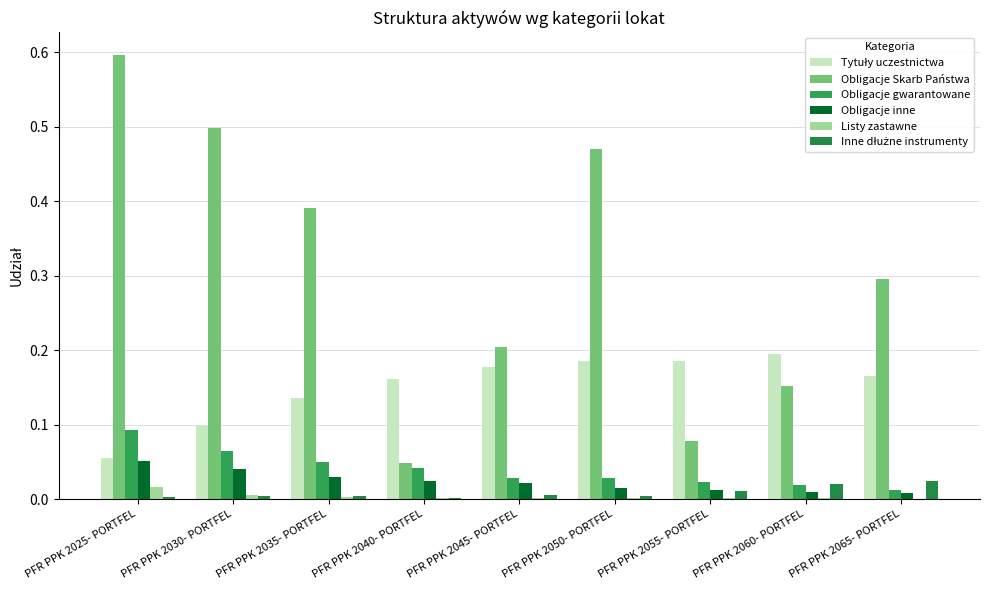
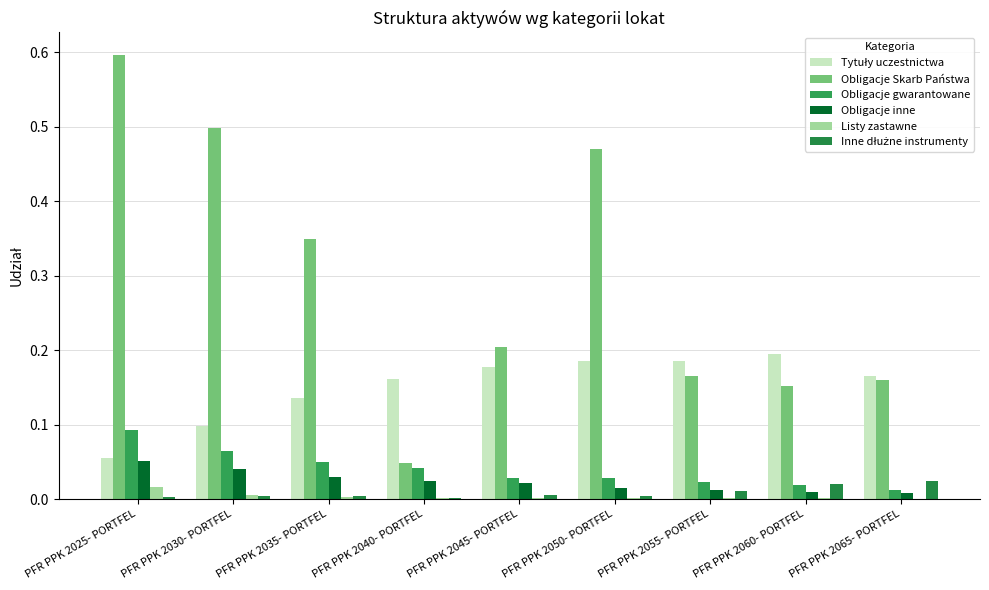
Obligacje Skarb Państwa, PFR PPK 2035- PORTFEL: 0.39 -> 0.35
Obligacje Skarb Państwa, PFR PPK 2055- PORTFEL: 0.08 -> 0.16
Obligacje Skarb Państwa, PFR PPK 2065- PORTFEL: 0.30 -> 0.16
